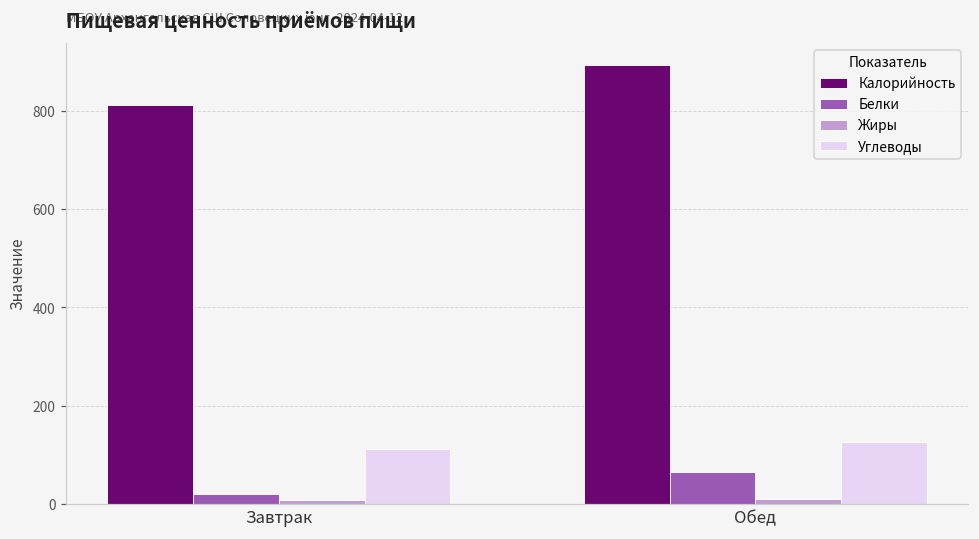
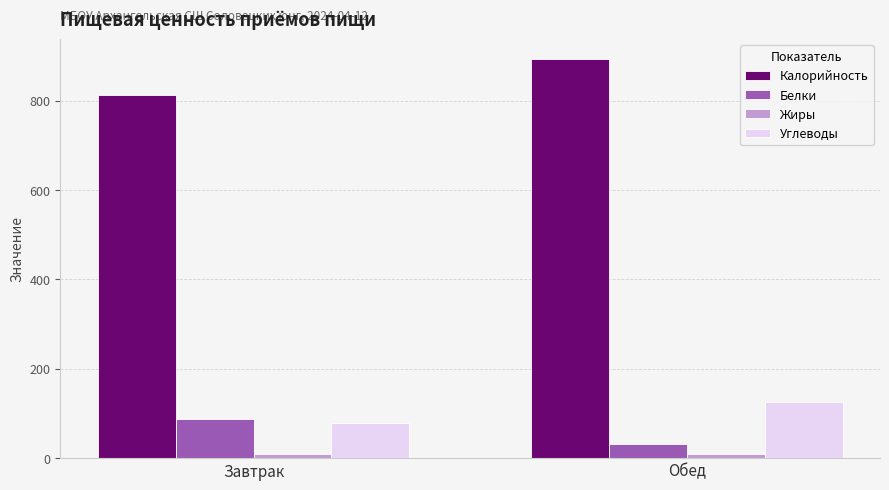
Белки, Завтрак: 20 -> 90
Углеводы, Завтрак: 110 -> 80
Белки, Обед: 70 -> 30
